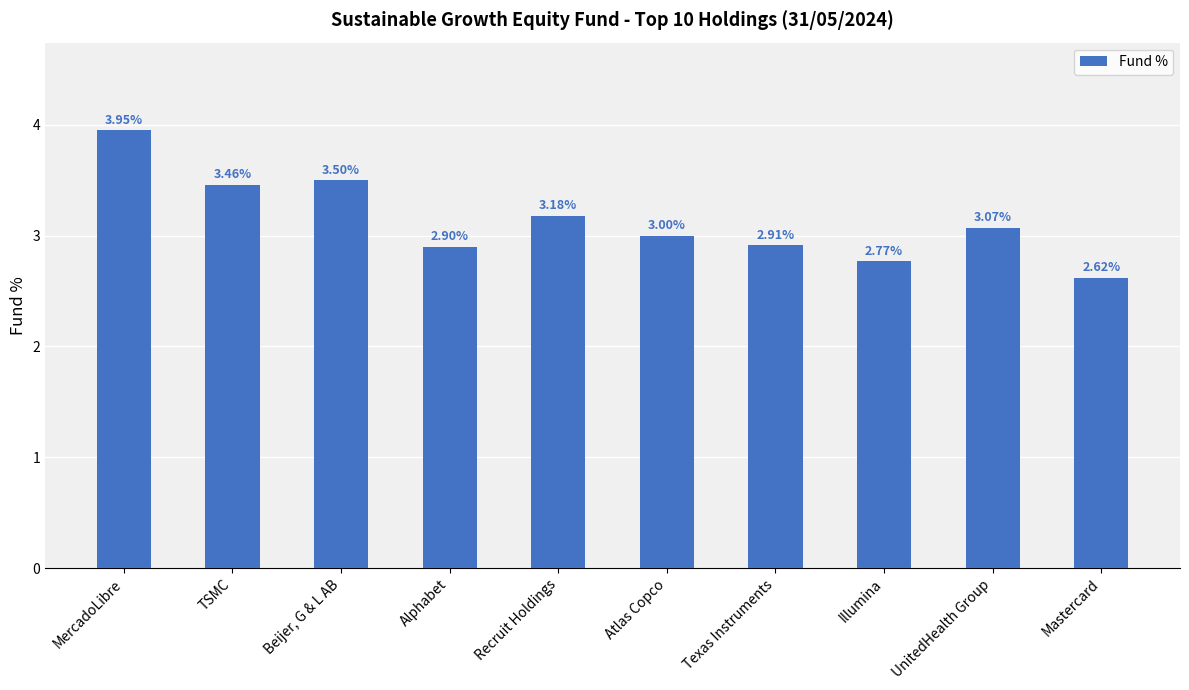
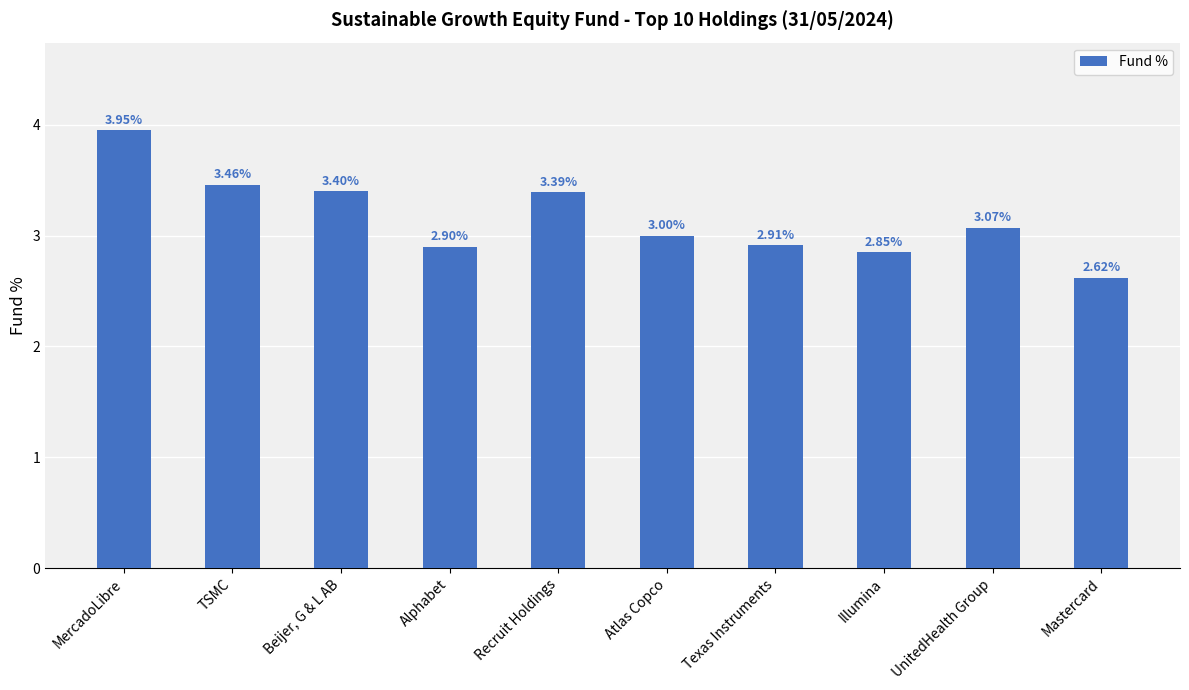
Beijer, G & L AB: 3.50% -> 3.40%
Recruit Holdings: 3.18% -> 3.39%
Illumina: 2.77% -> 2.85%
